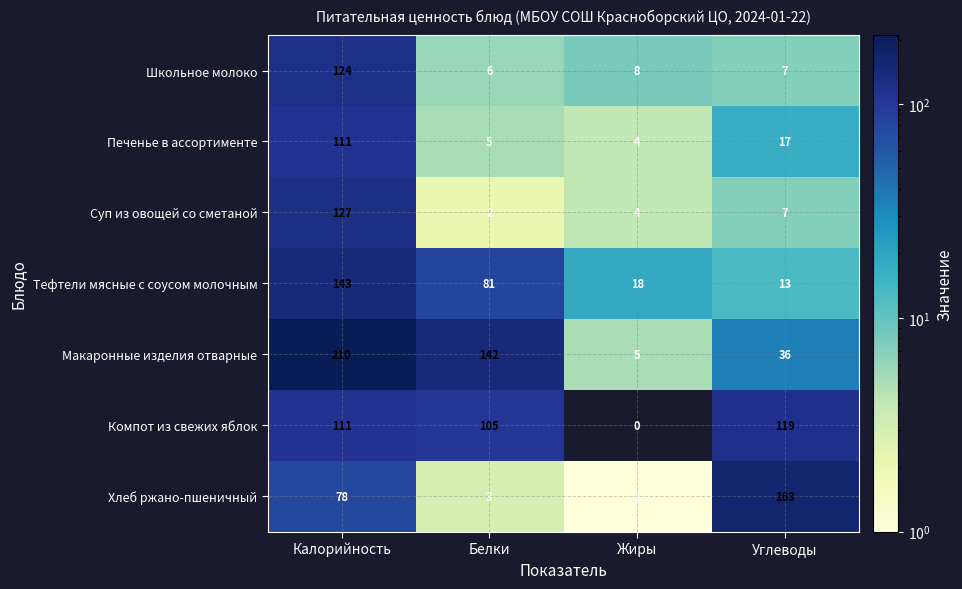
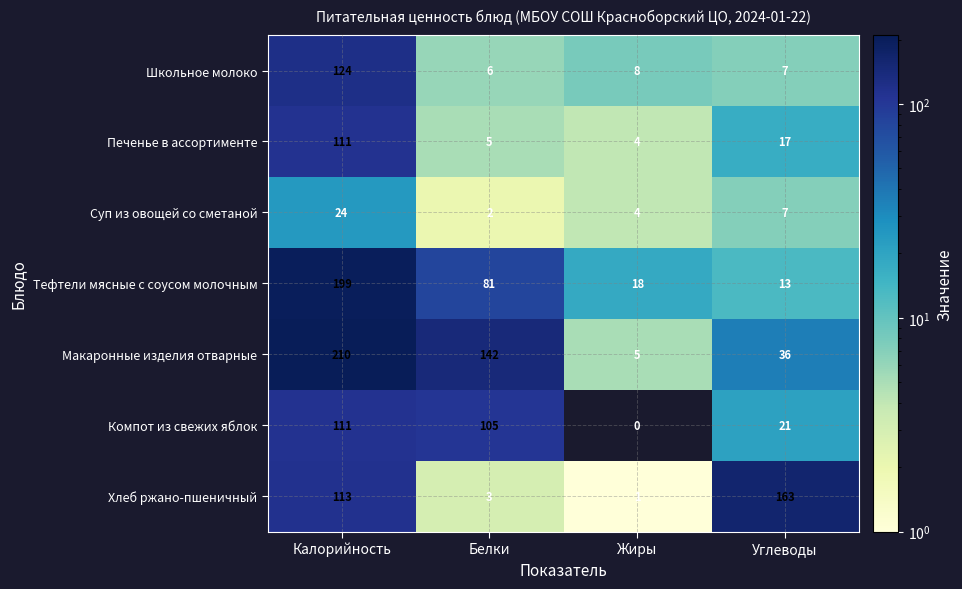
Суп из овощей со сметаной, Калорийность: 127 -> 24
Тефтели мясные с соусом молочным, Калорийность: 143 -> 199
Компот из свежих яблок, Углеводы: 119 -> 21
Хлеб ржано-пшеничный, Калорийность: 78 -> 113
